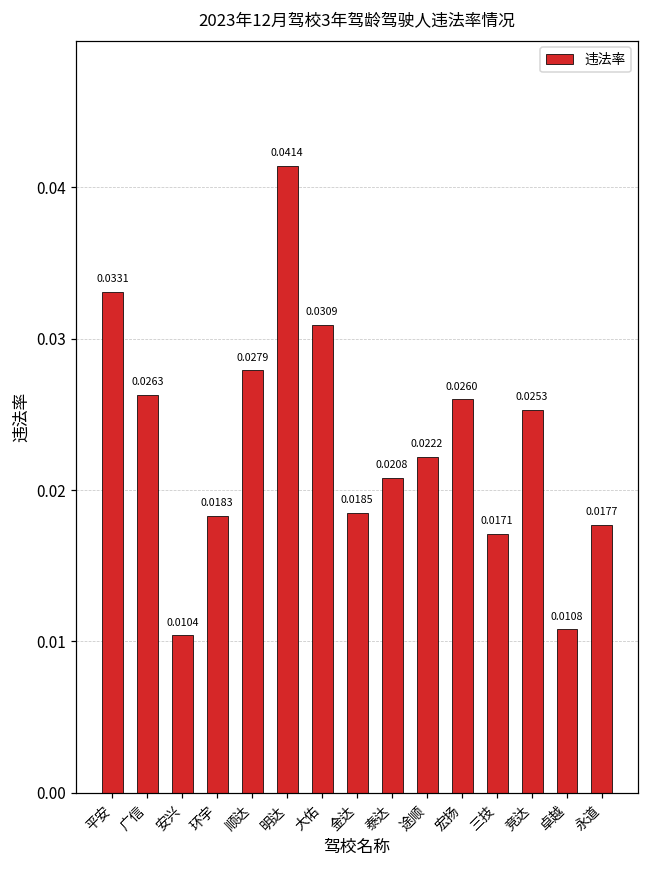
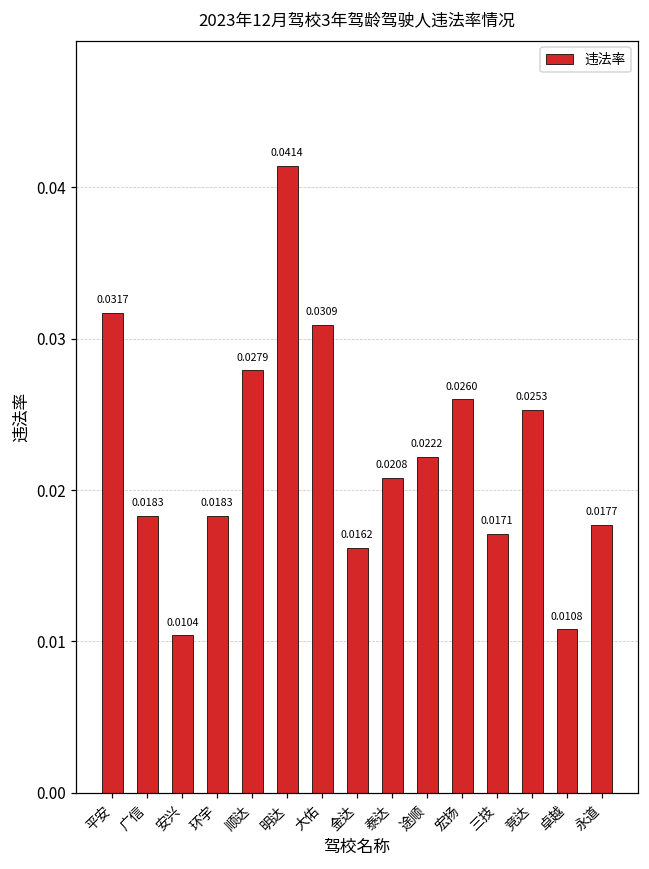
平安: 0.0331 -> 0.0317
广信: 0.0263 -> 0.0183
金达: 0.0185 -> 0.0162
